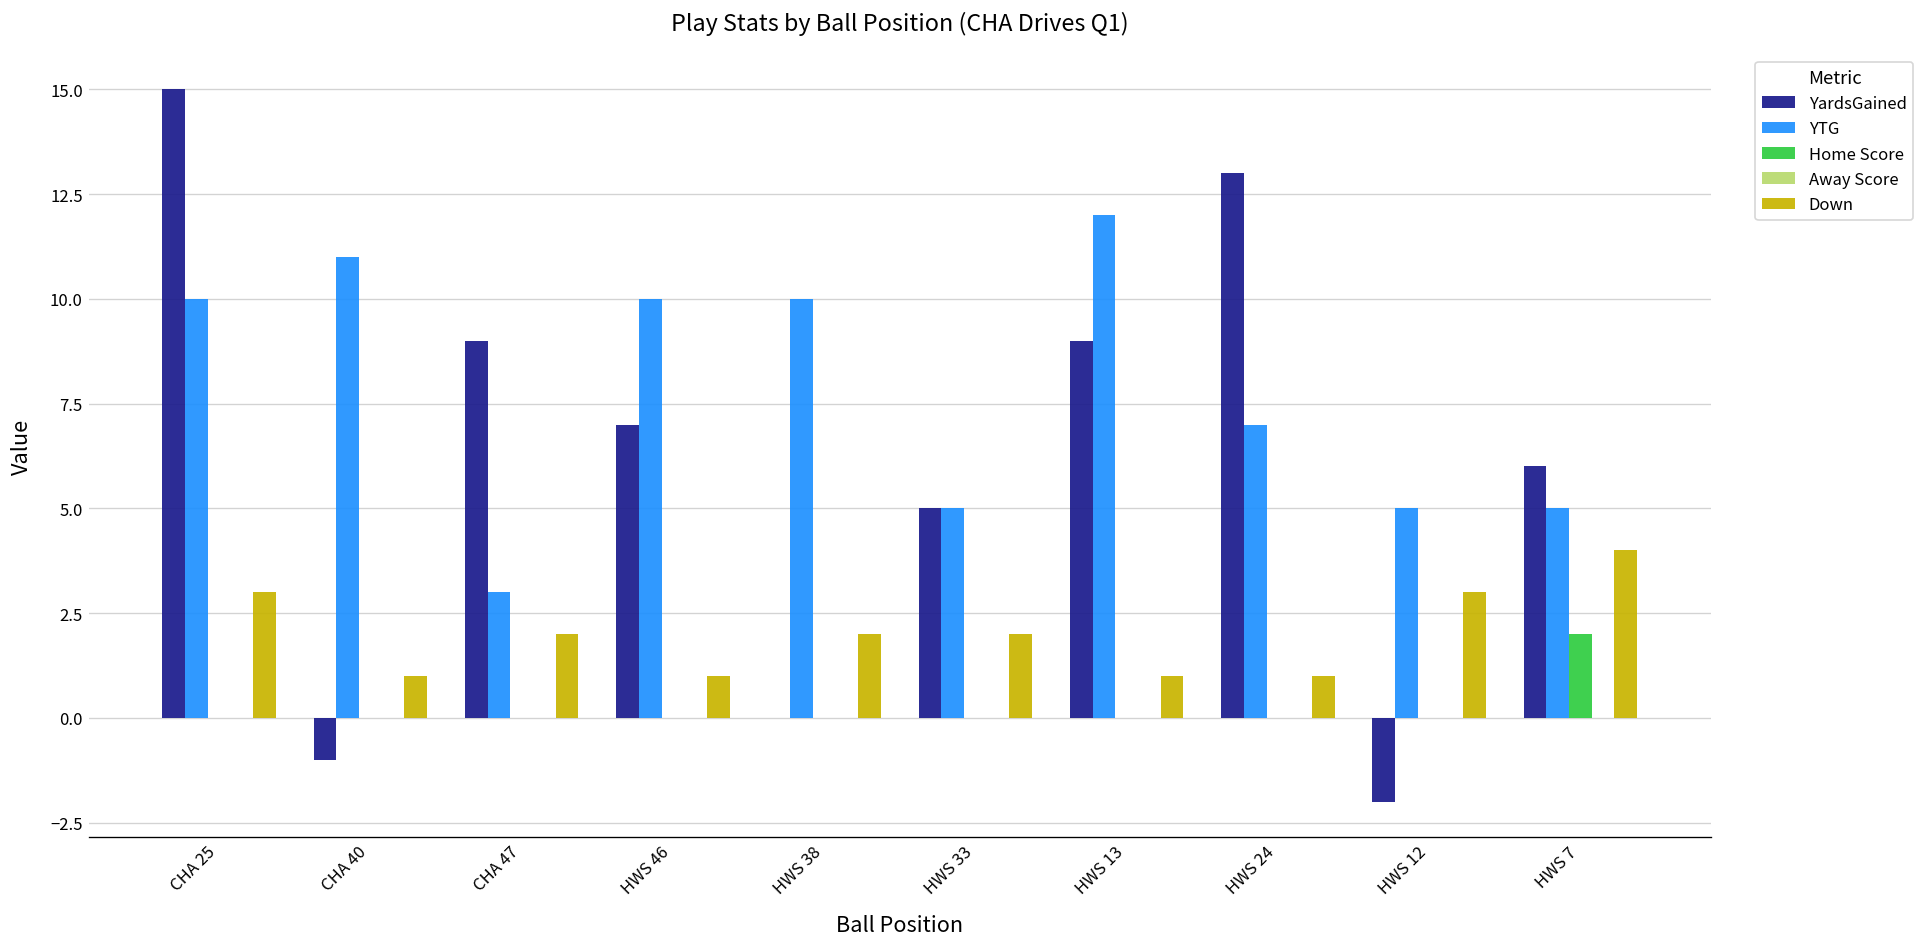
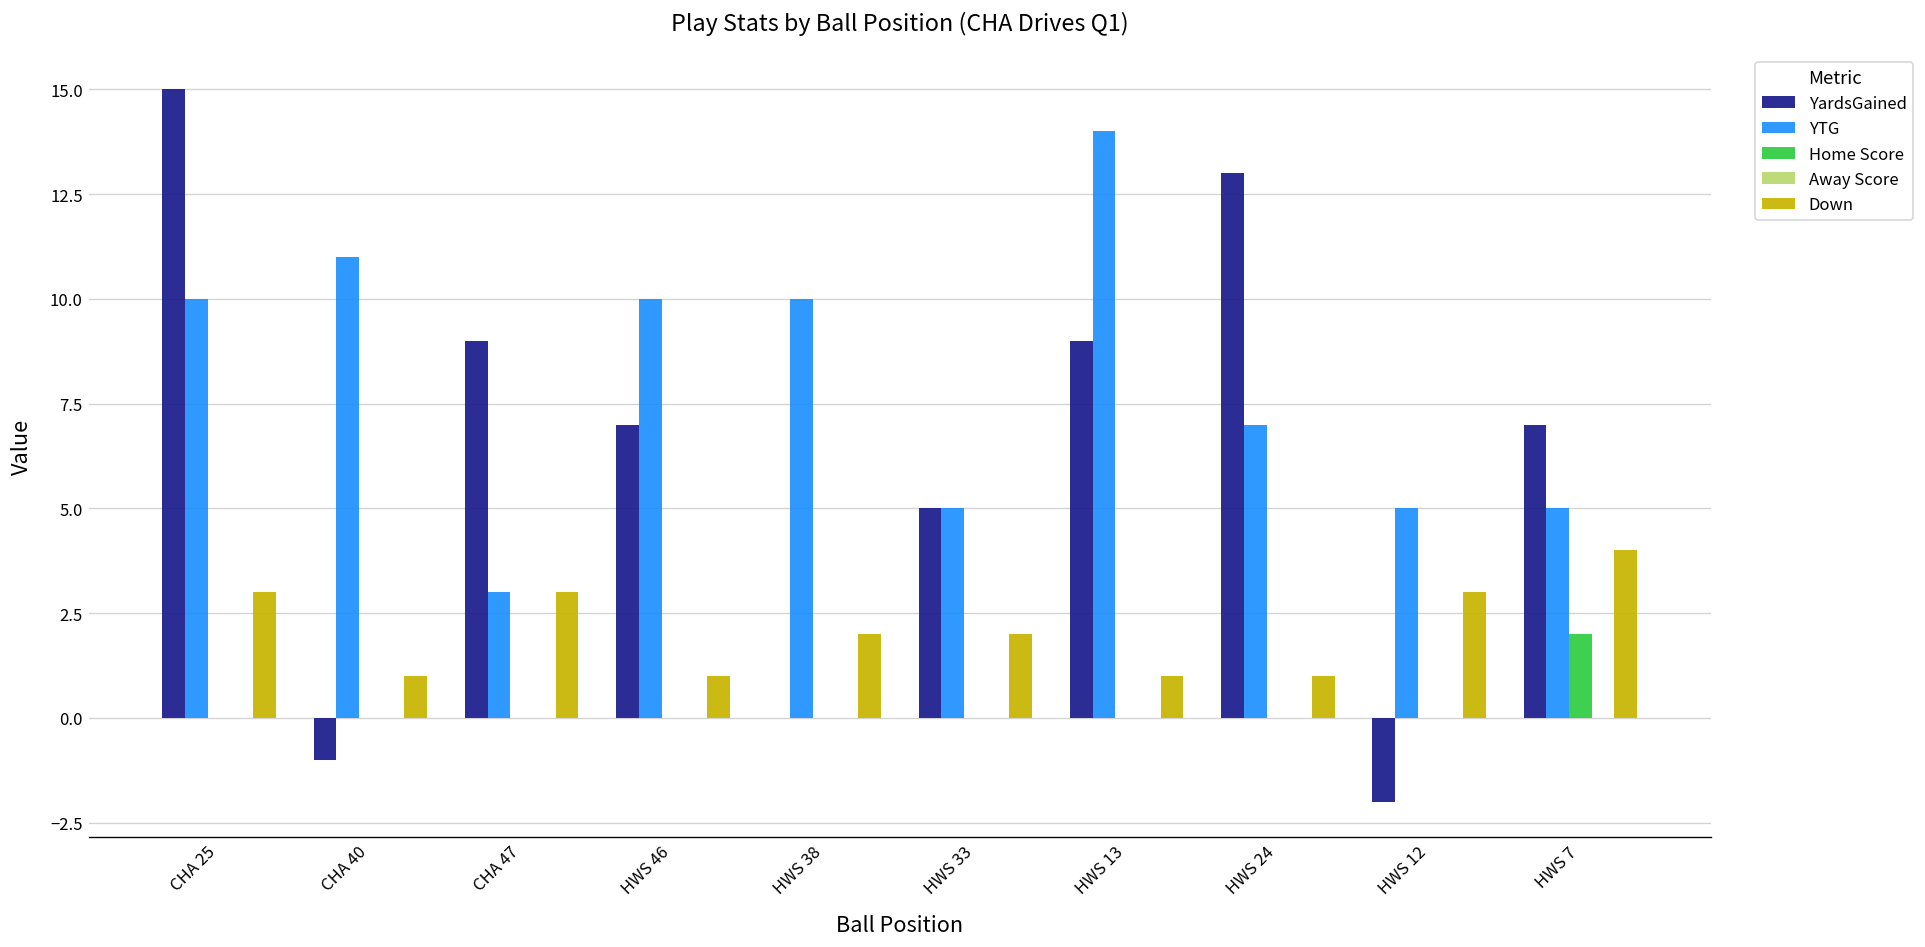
Down, CHA 47: 2 -> 3
YTG, HWS 13: 12 -> 14
YardsGained, HWS 7: 6 -> 7
